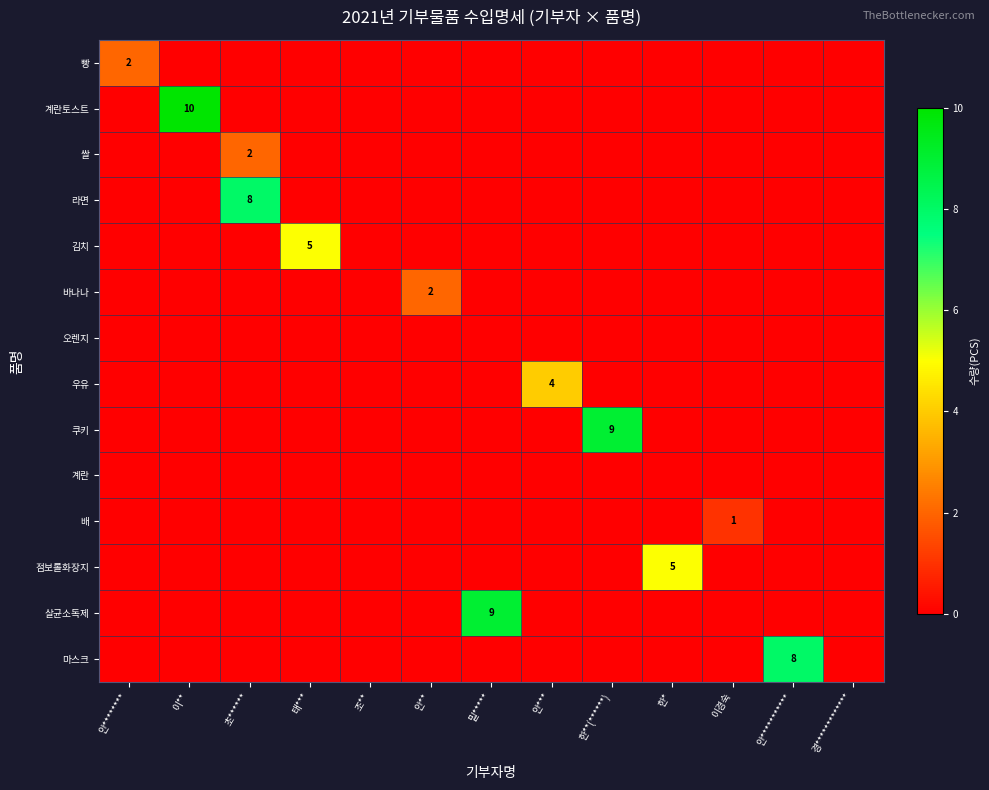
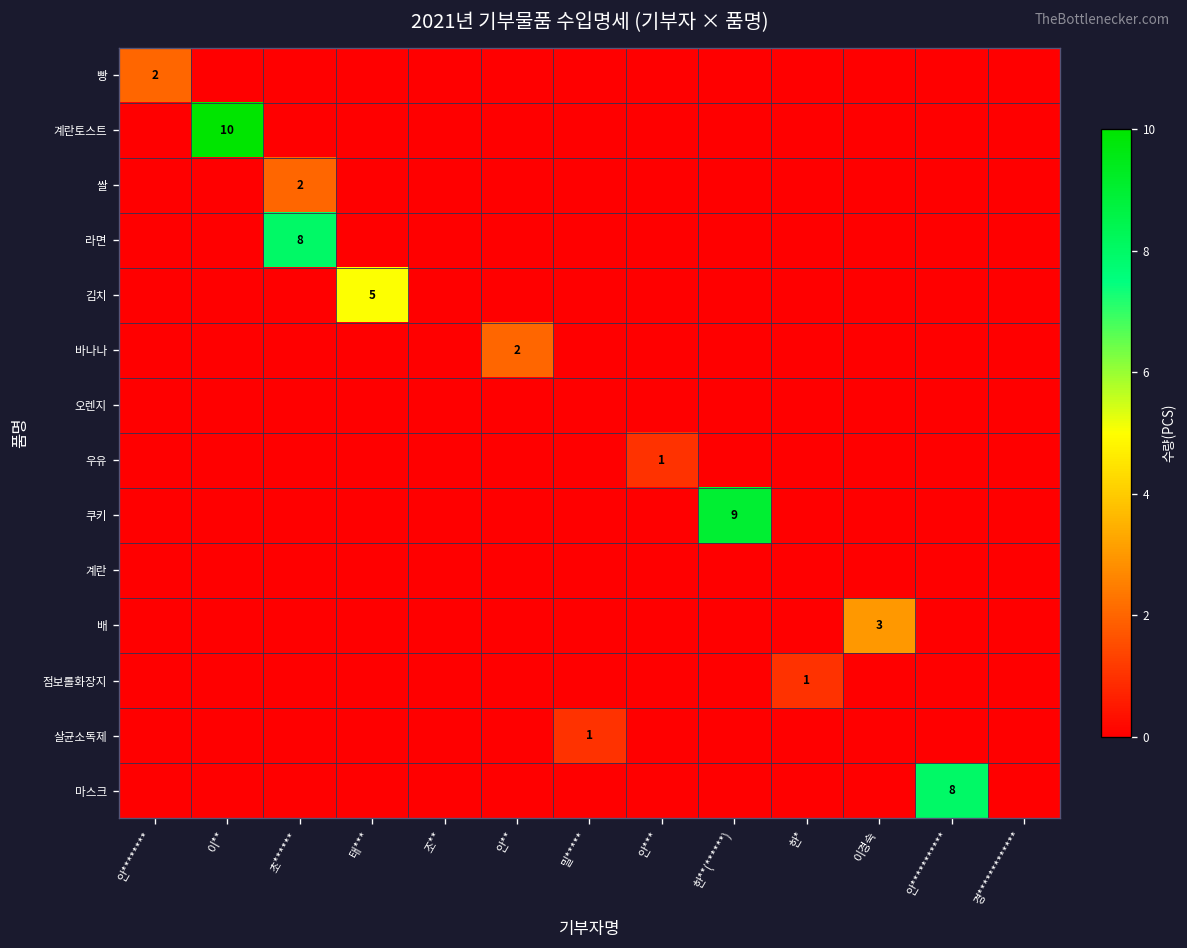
우유, 안***: 4 -> 1
배, 이경숙: 1 -> 3
점보롤화장지, 한*: 5 -> 1
살균소독제, 밀*****: 9 -> 1
